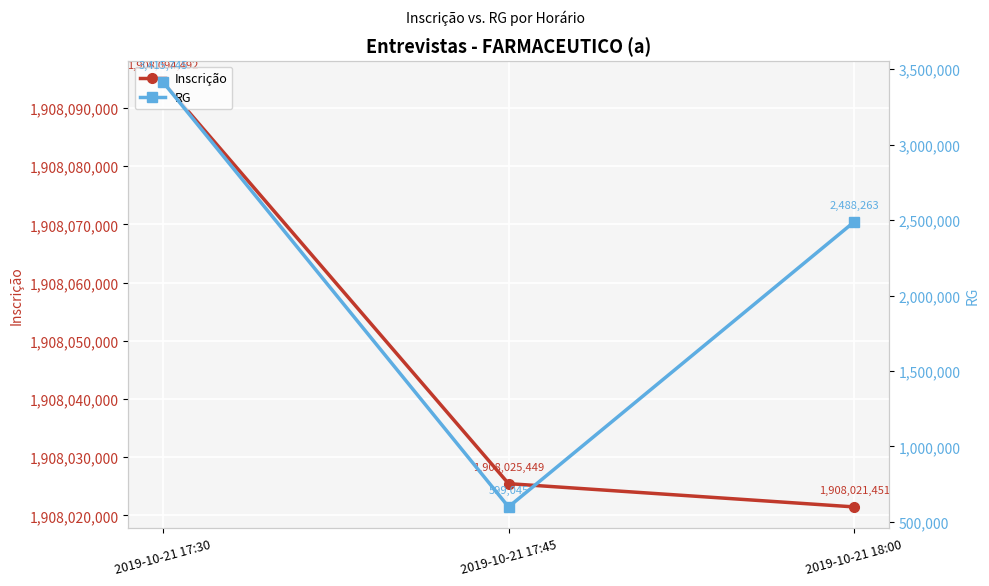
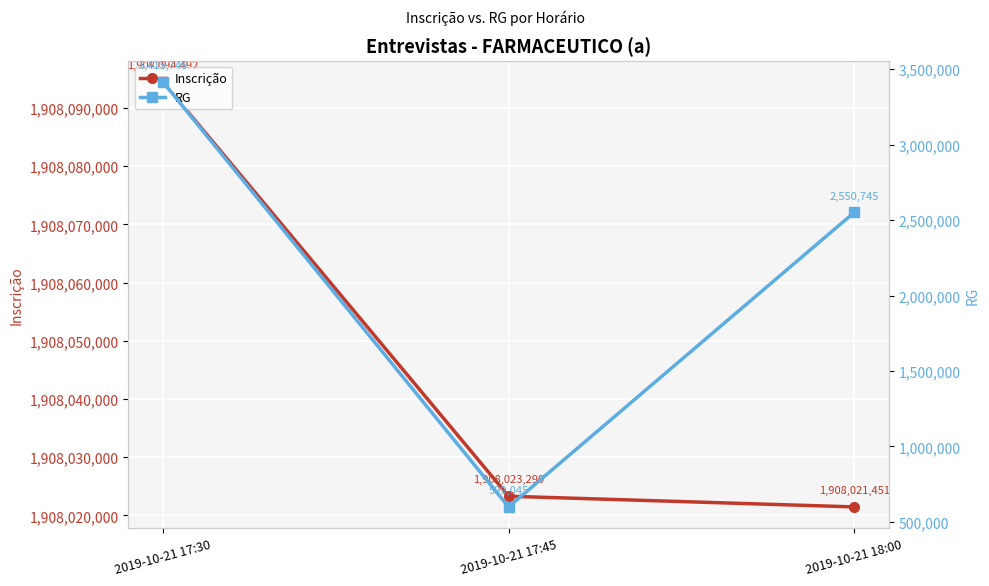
Inscrição, 2019-10-21 17:45: 1,908,025,449 -> 1,908,023,290
RG, 2019-10-21 18:00: 2,488,263 -> 2,550,745
